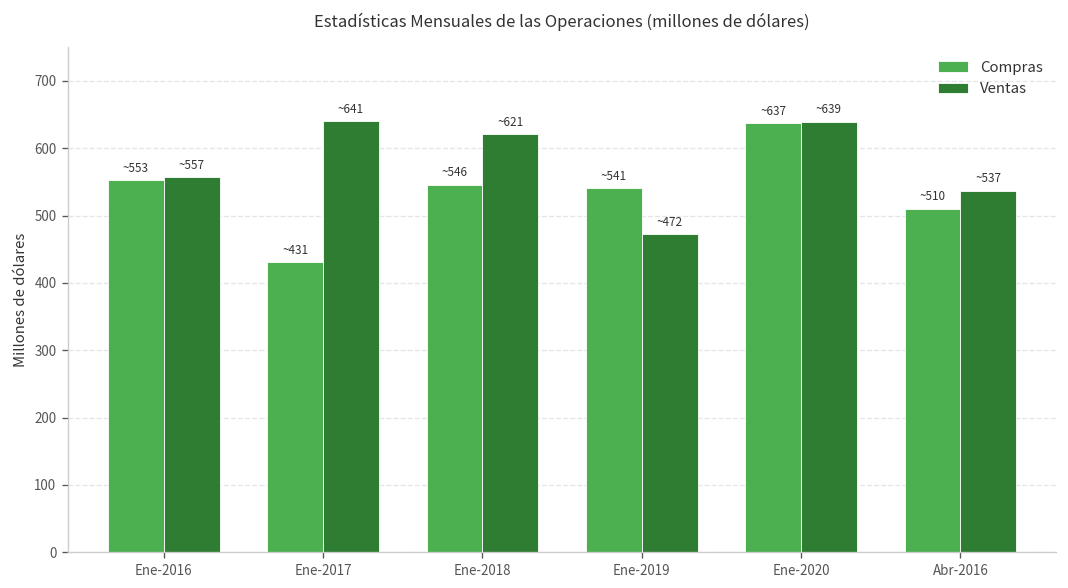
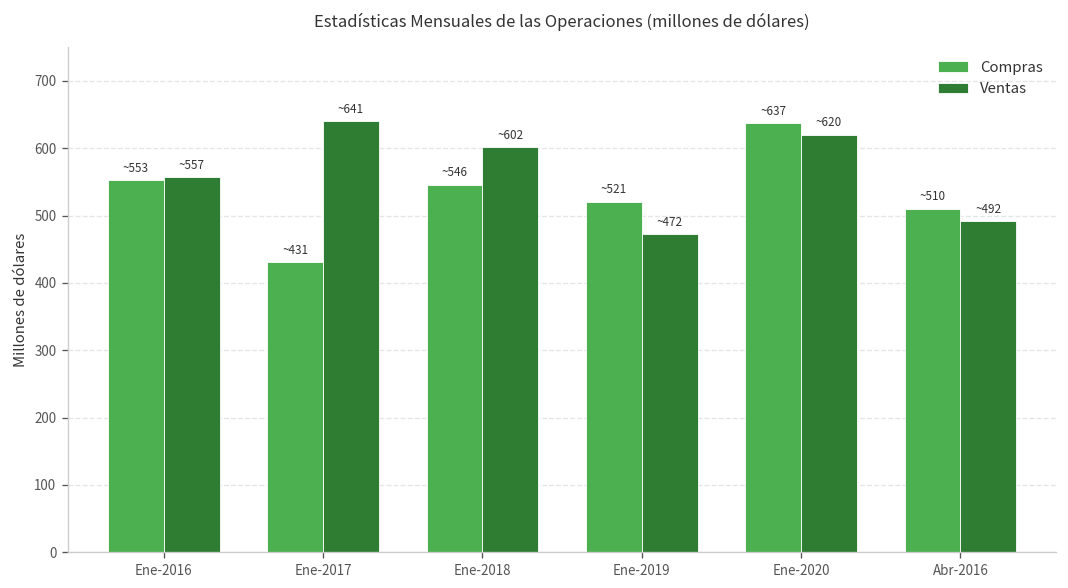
Ventas, Ene-2018: 621 -> 602
Compras, Ene-2019: 541 -> 521
Ventas, Ene-2020: 639 -> 620
Ventas, Abr-2016: 537 -> 492
